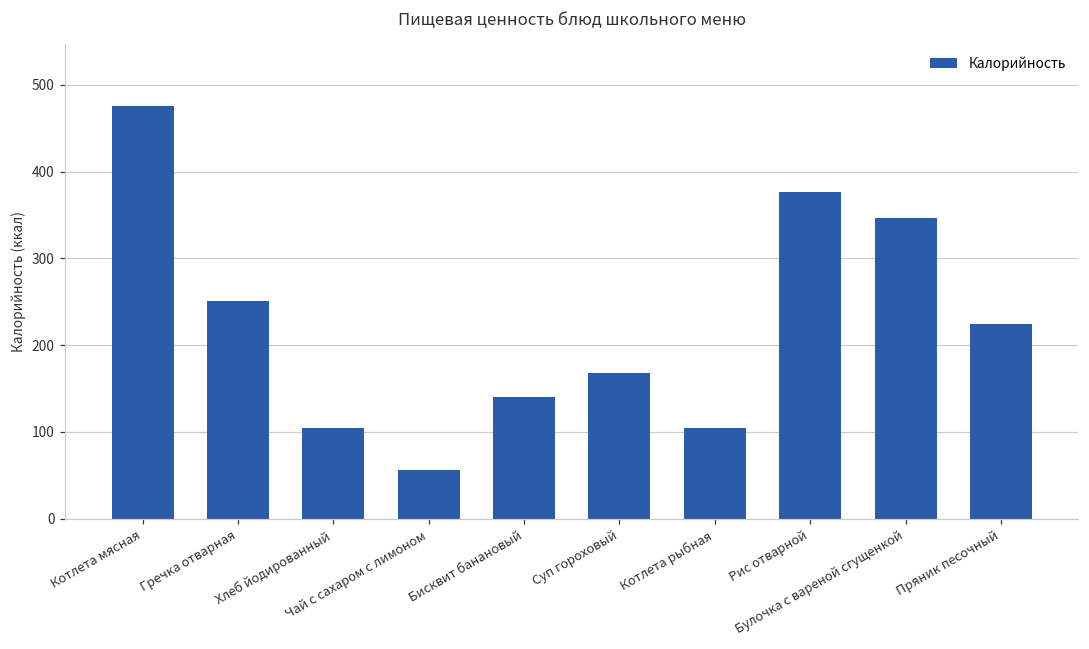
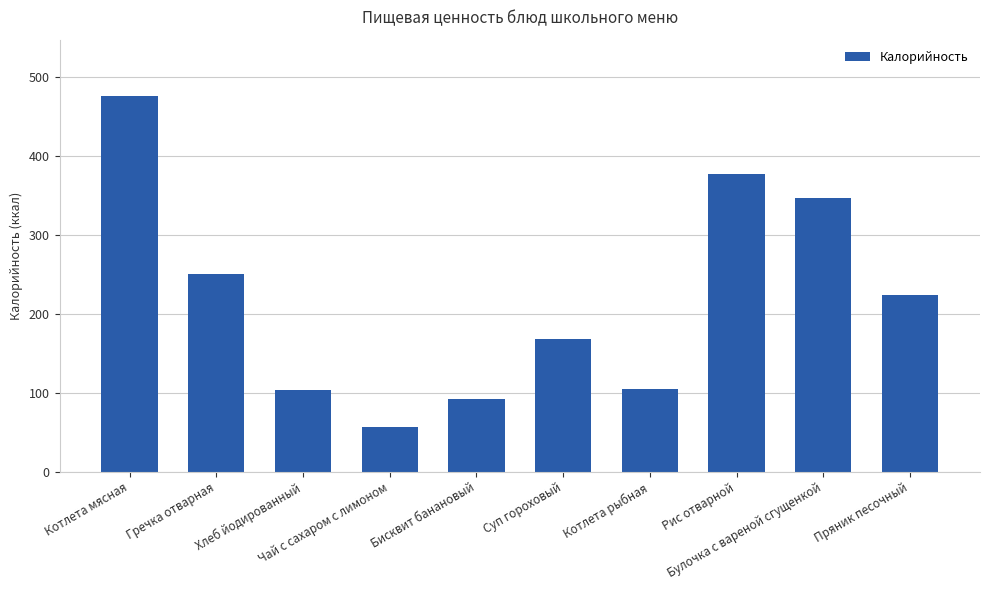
Бисквит банановый: 140 -> 90
